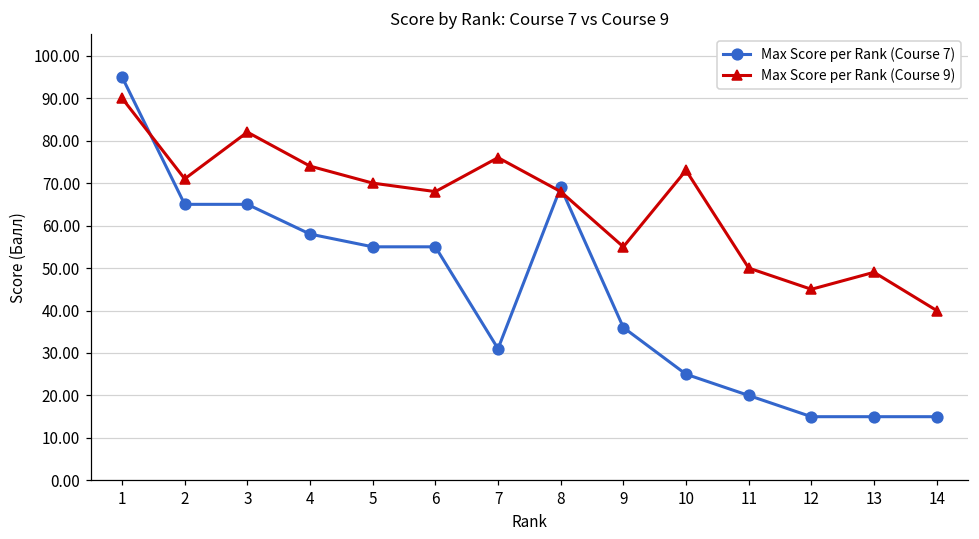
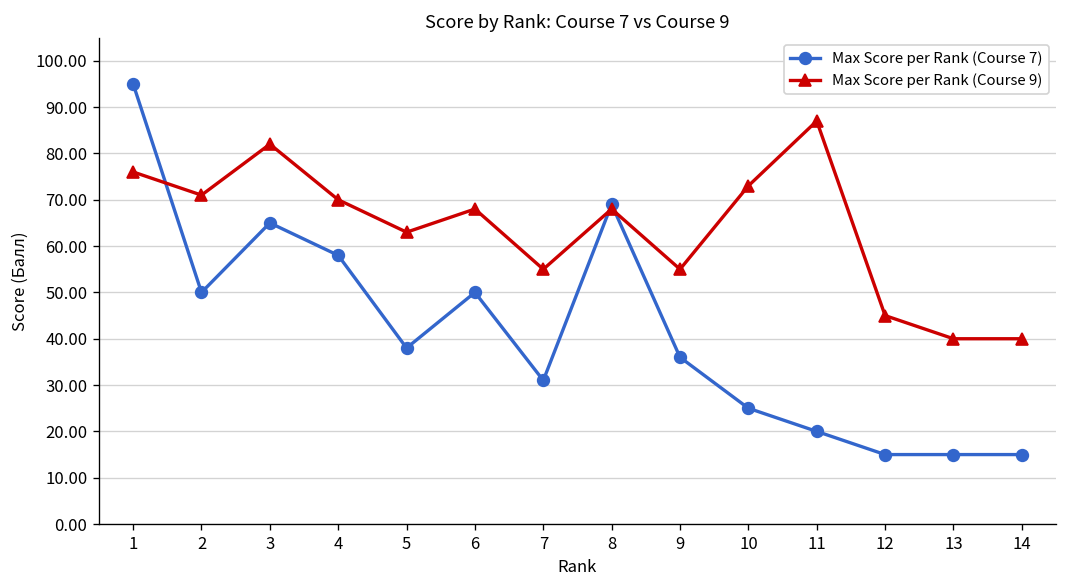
Max Score per Rank (Course 9), 1: 90 -> 76
Max Score per Rank (Course 7), 2: 65 -> 50
Max Score per Rank (Course 9), 4: 74 -> 70
Max Score per Rank (Course 7), 5: 55 -> 38
Max Score per Rank (Course 9), 5: 70 -> 63
Max Score per Rank (Course 7), 6: 55 -> 50
Max Score per Rank (Course 9), 7: 76 -> 55
Max Score per Rank (Course 9), 11: 50 -> 87
Max Score per Rank (Course 9), 13: 49 -> 40
